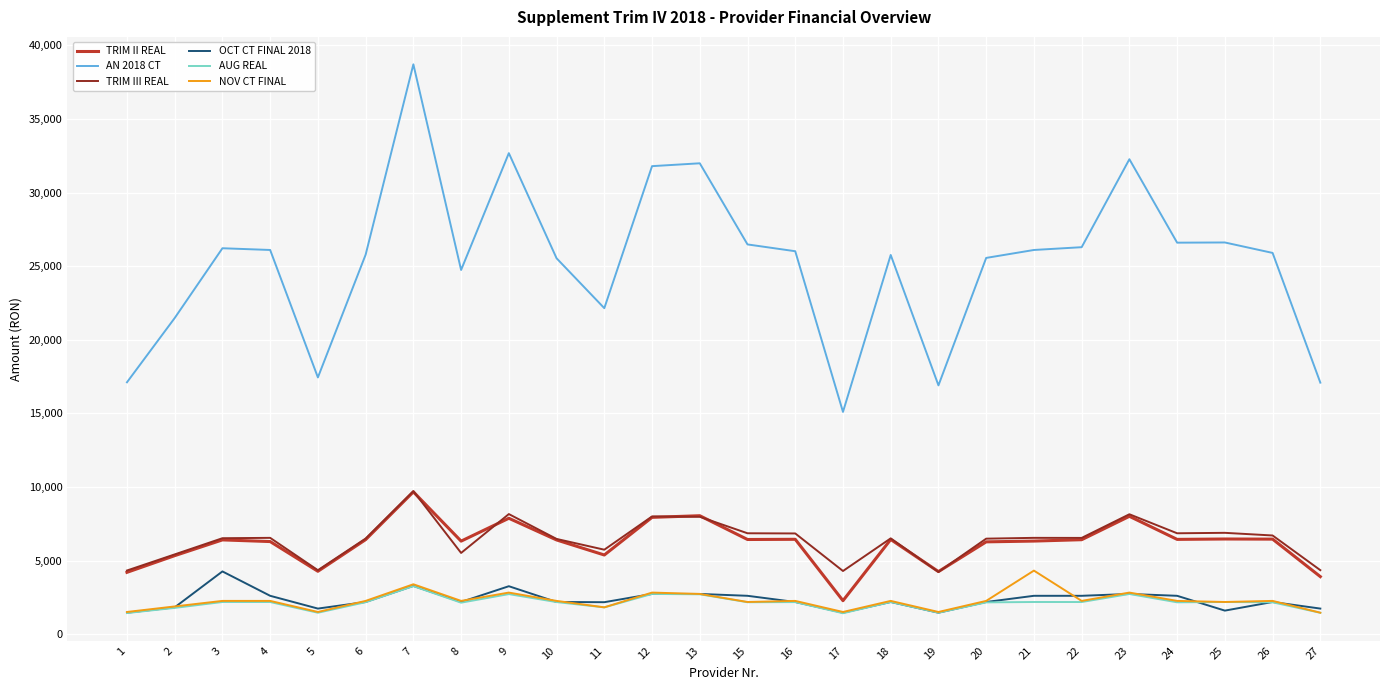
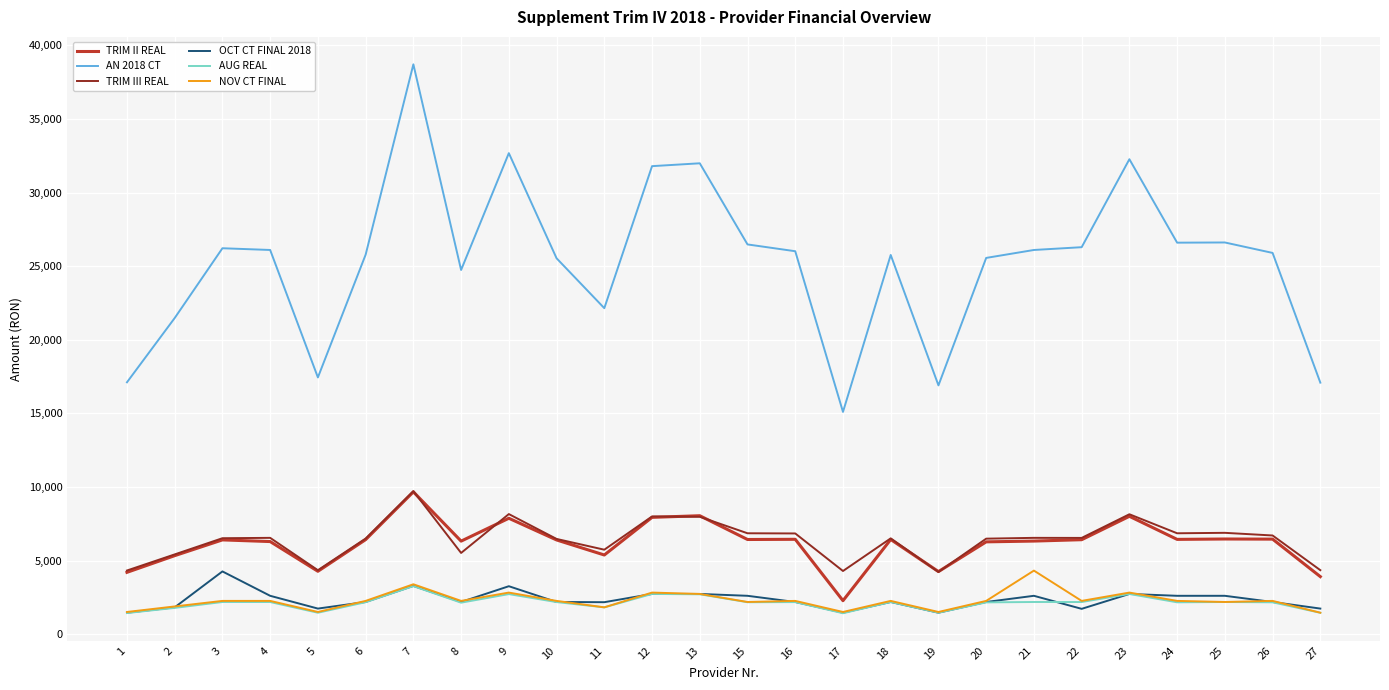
OCT CT FINAL 2018, 22: 2,600 -> 1,700
OCT CT FINAL 2018, 25: 1,600 -> 2,600
